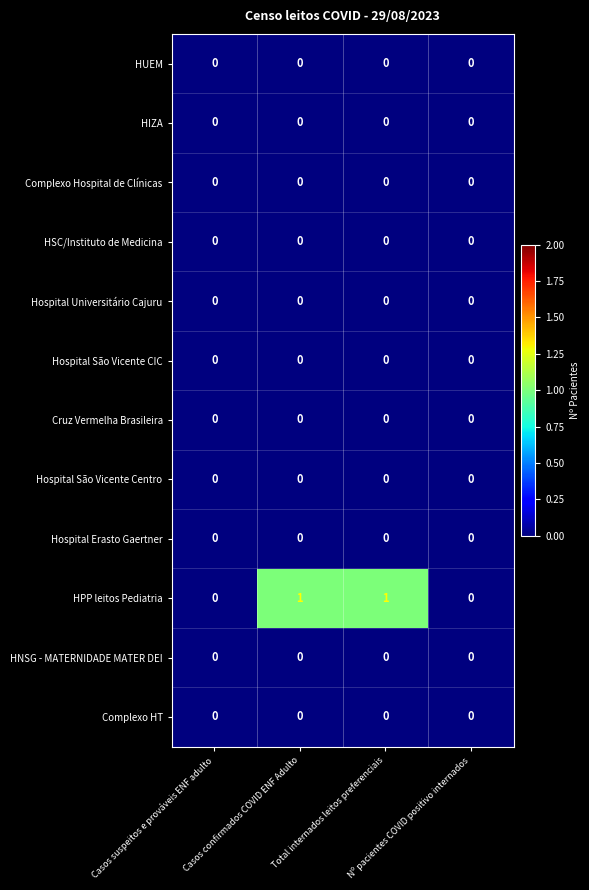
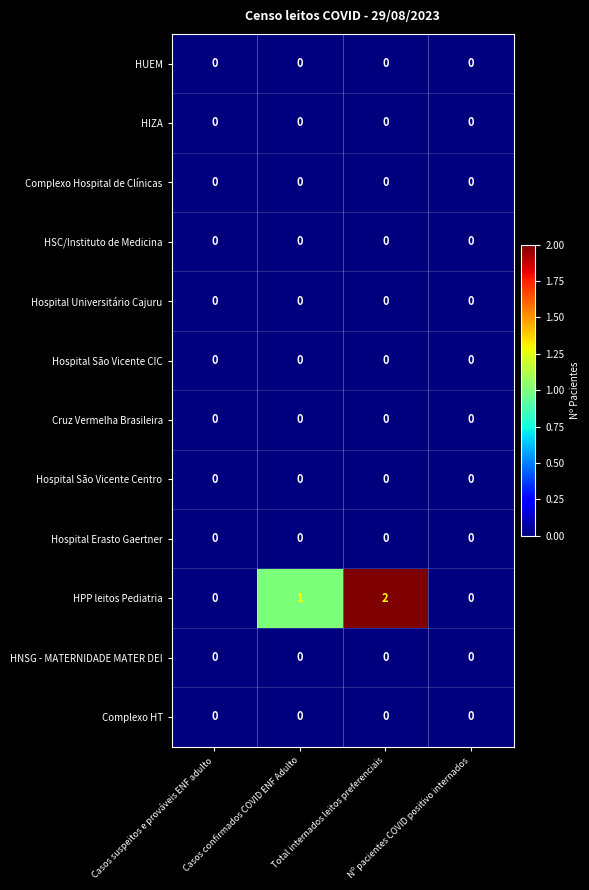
HPP leitos Pediatria, Total internados leitos preferenciais: 1 -> 2
